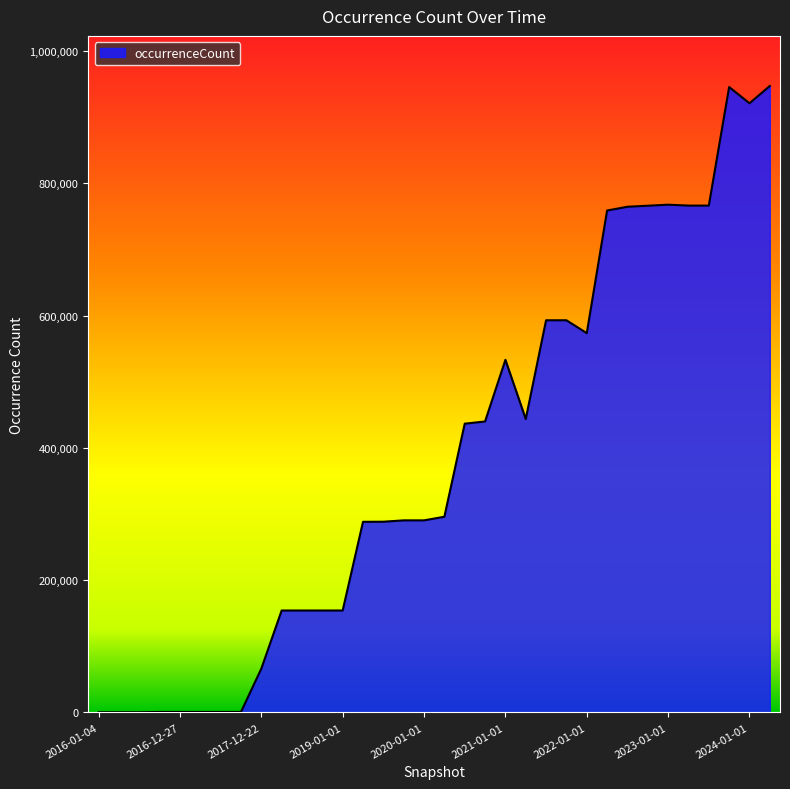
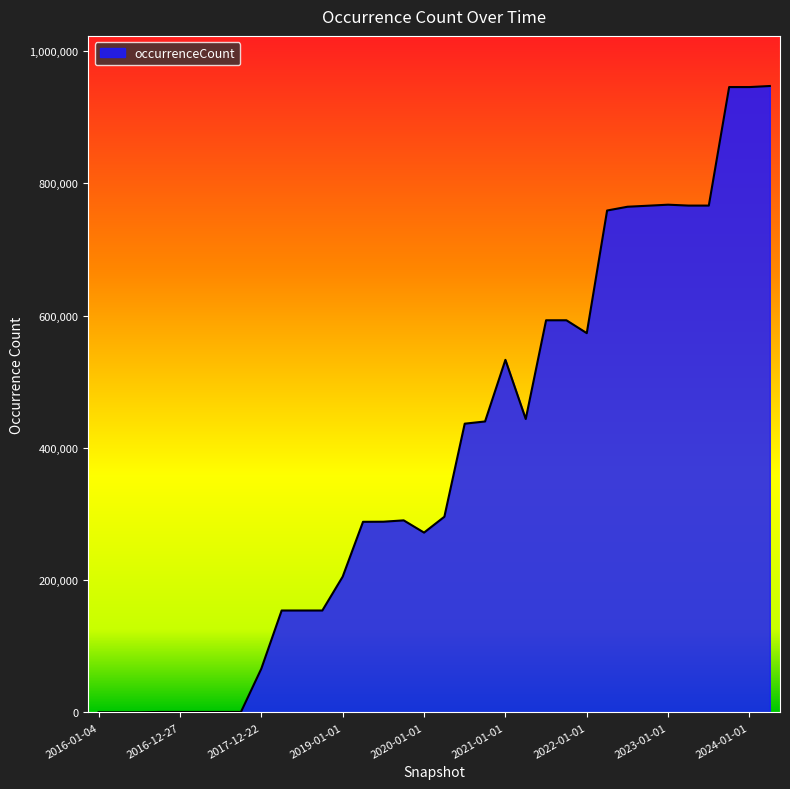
2019-01-01: 150,000 -> 210,000
2020-01-01: 290,000 -> 270,000
2024-01-01: 920,000 -> 950,000
